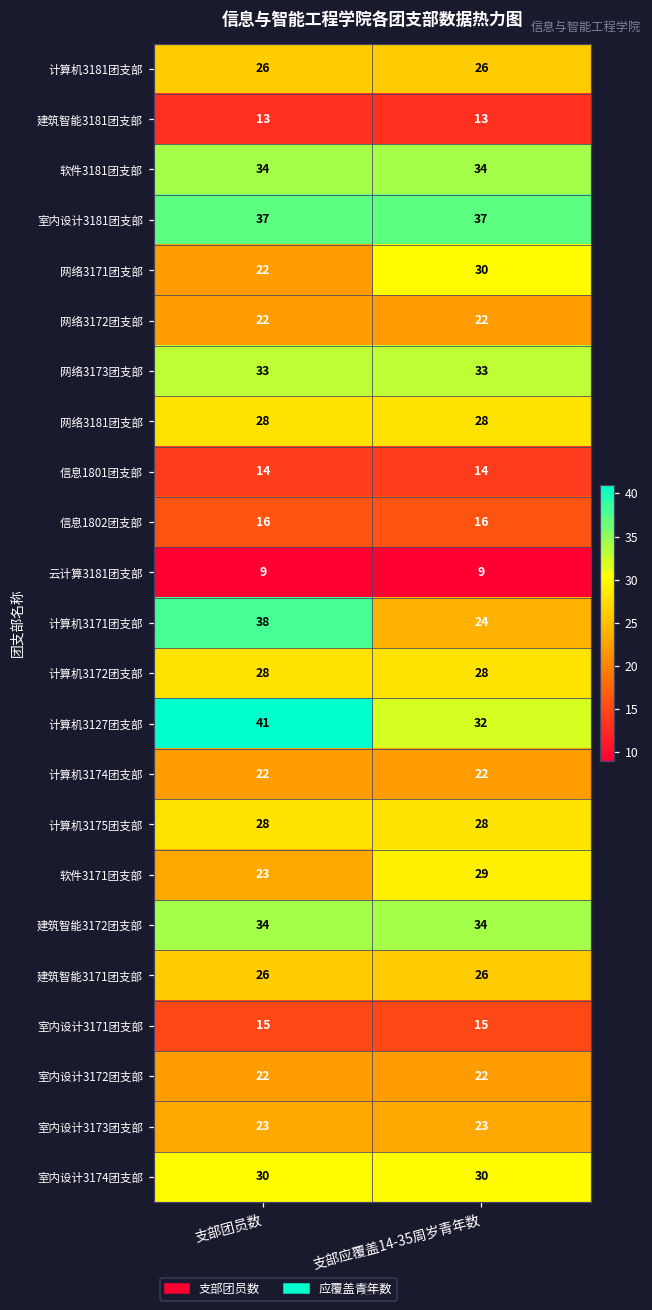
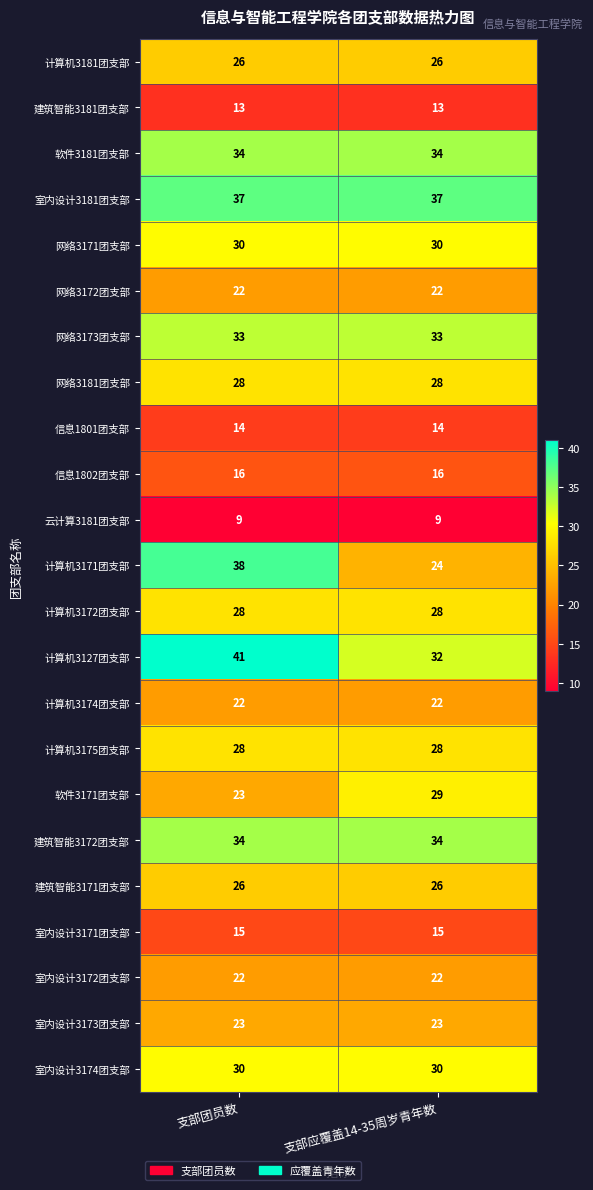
网络3171团支部, 支部团员数: 22 -> 30
